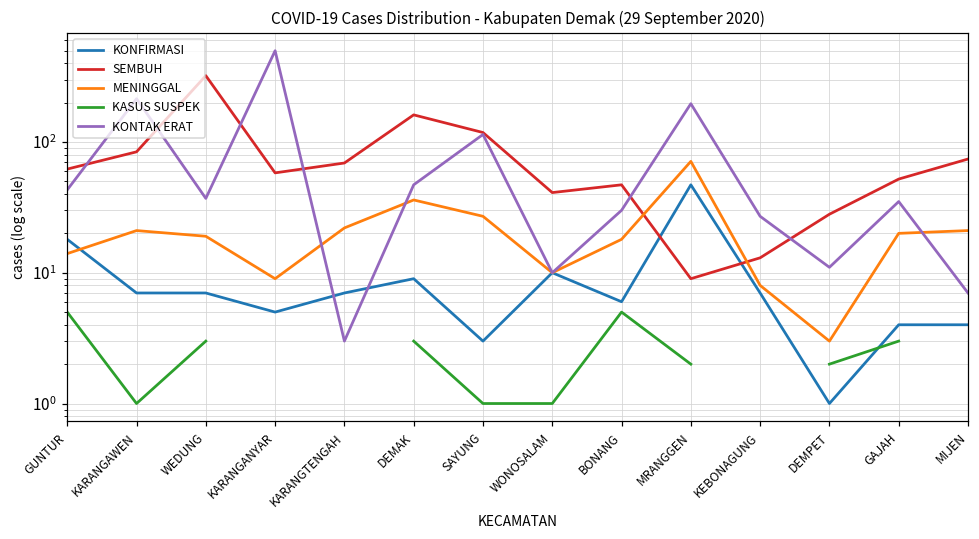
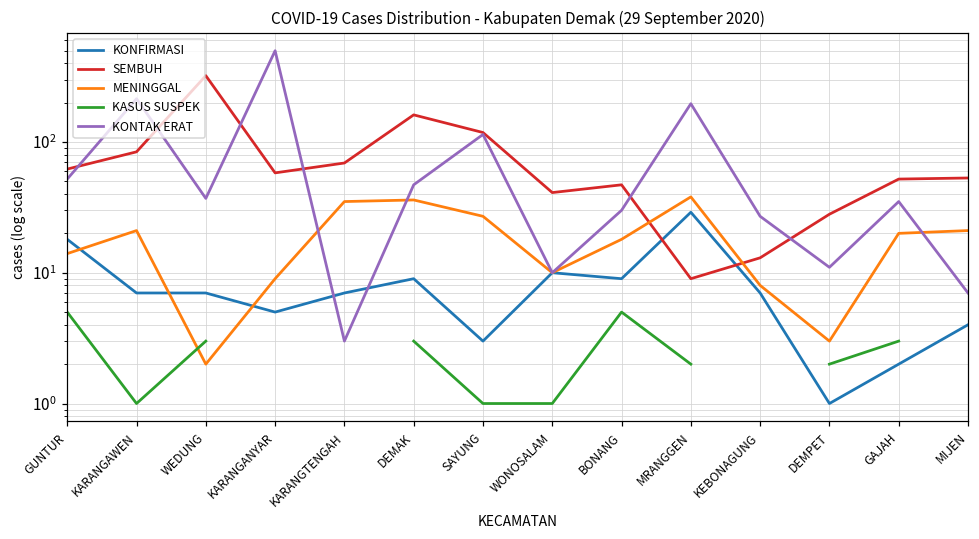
KONTAK ERAT, GUNTUR: 43 -> 50
MENINGGAL, WEDUNG: 19 -> 2
MENINGGAL, KARANGTENGAH: 22 -> 35
KONFIRMASI, BONANG: 6 -> 9
KONFIRMASI, MRANGGEN: 47 -> 29
MENINGGAL, MRANGGEN: 70 -> 38
KONFIRMASI, GAJAH: 4 -> 2
SEMBUH, MIJEN: 70 -> 50
